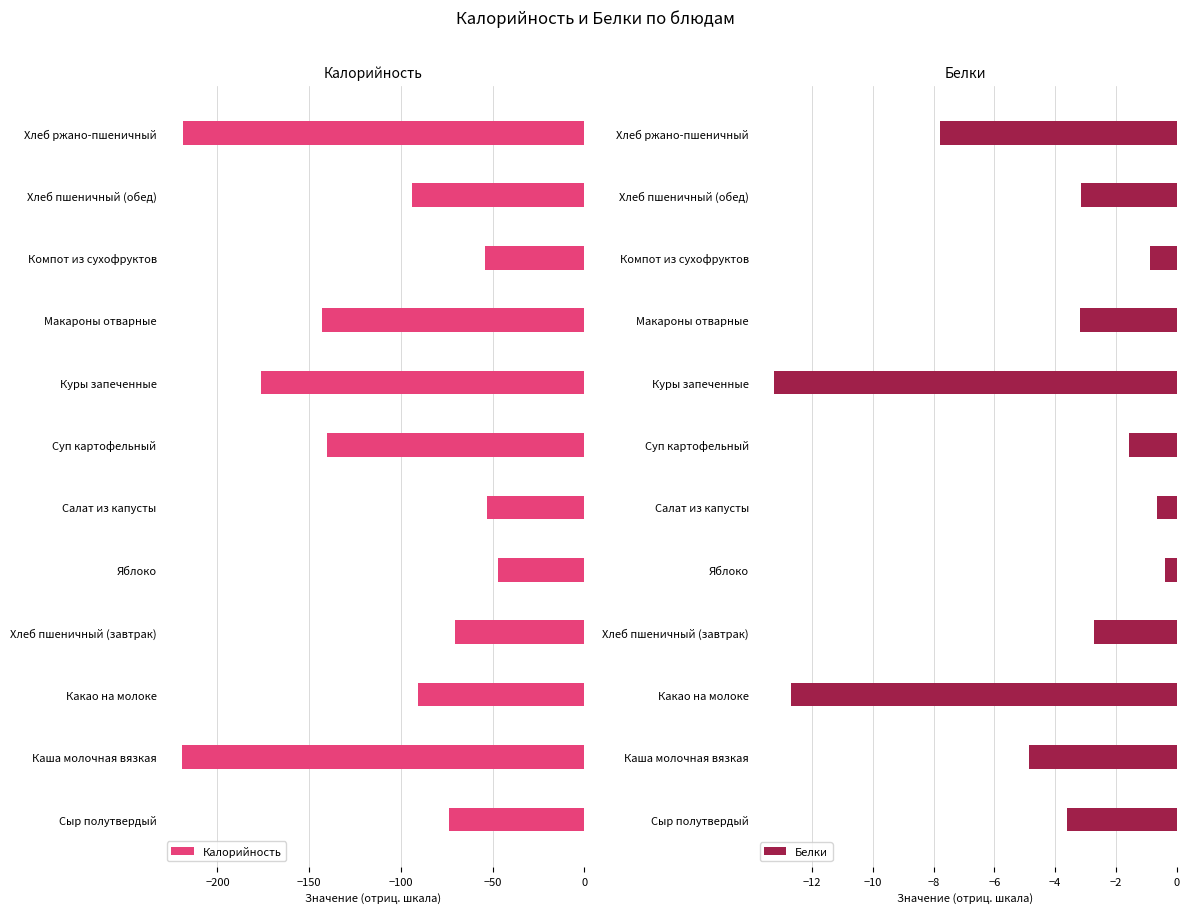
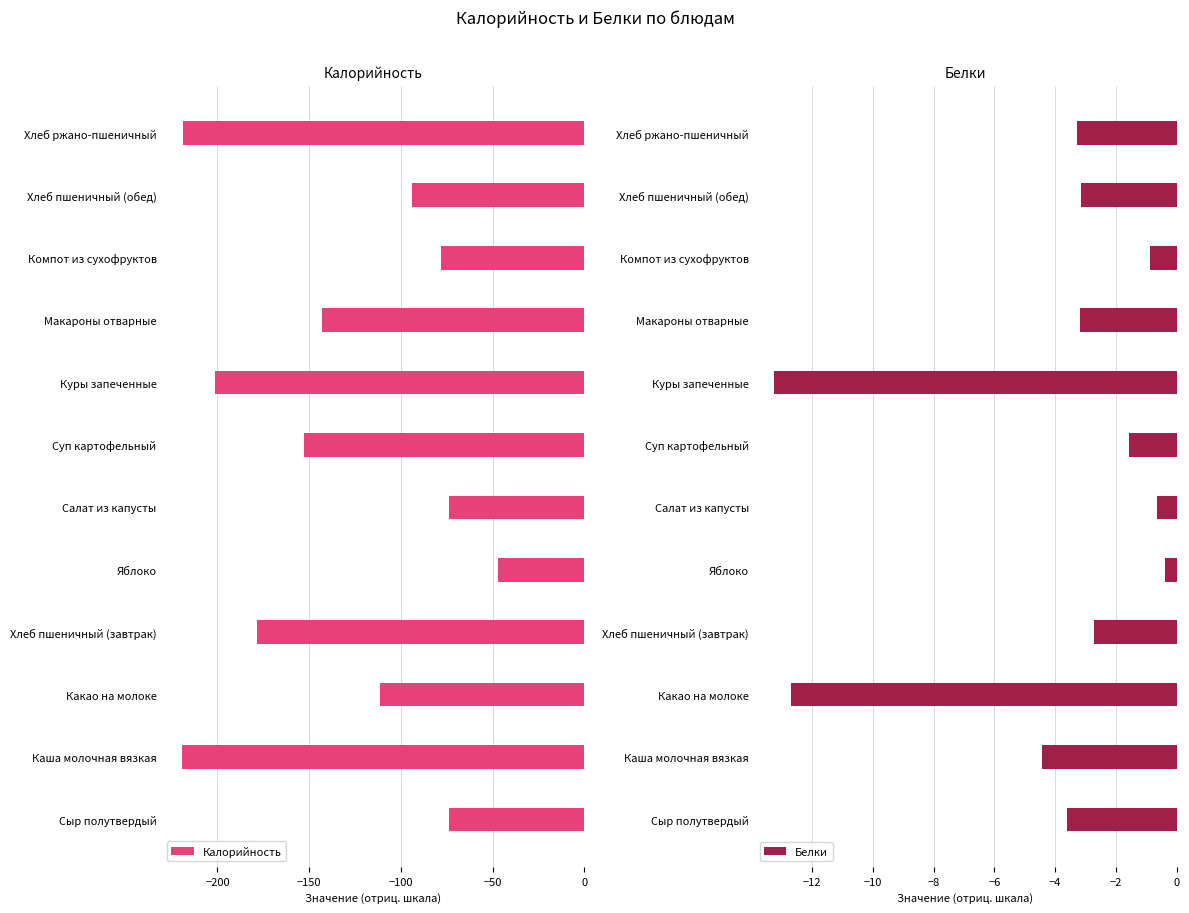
Калорийность, Компот из сухофруктов: -54 -> -78
Калорийность, Куры запеченные: -176 -> -201
Калорийность, Суп картофельный: -140 -> -153
Калорийность, Салат из капусты: -53 -> -74
Калорийность, Хлеб пшеничный (завтрак): -71 -> -179
Калорийность, Какао на молоке: -90 -> -111
Белки, Хлеб ржано-пшеничный: -7.8 -> -3.3
Белки, Каша молочная вязкая: -4.9 -> -4.4
